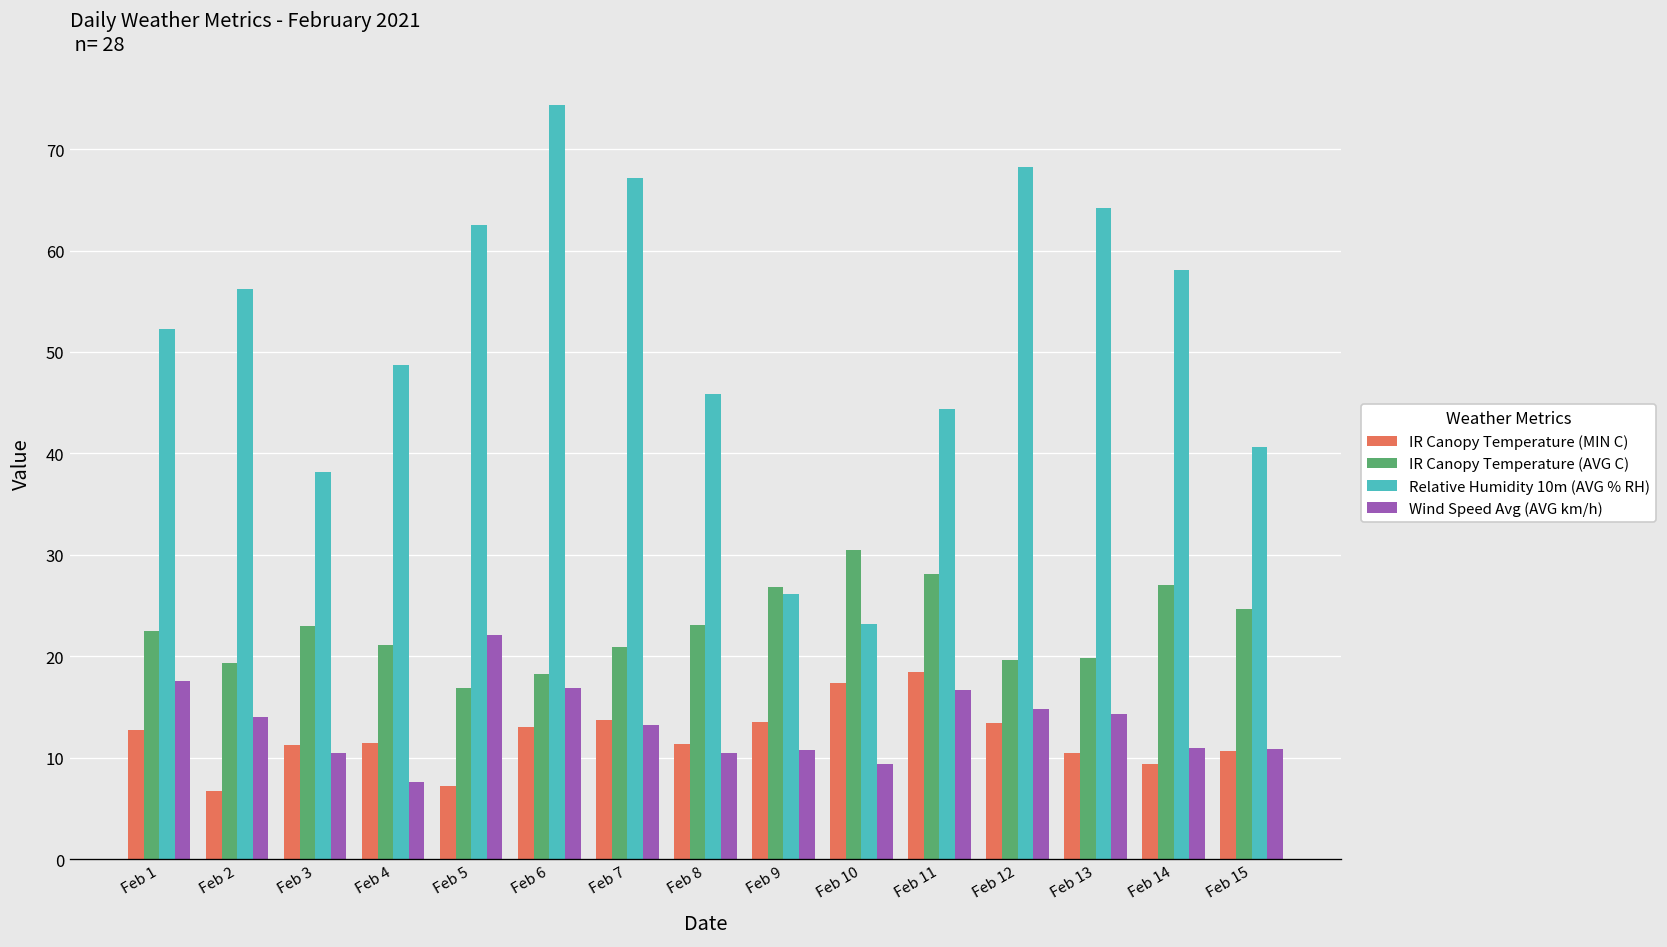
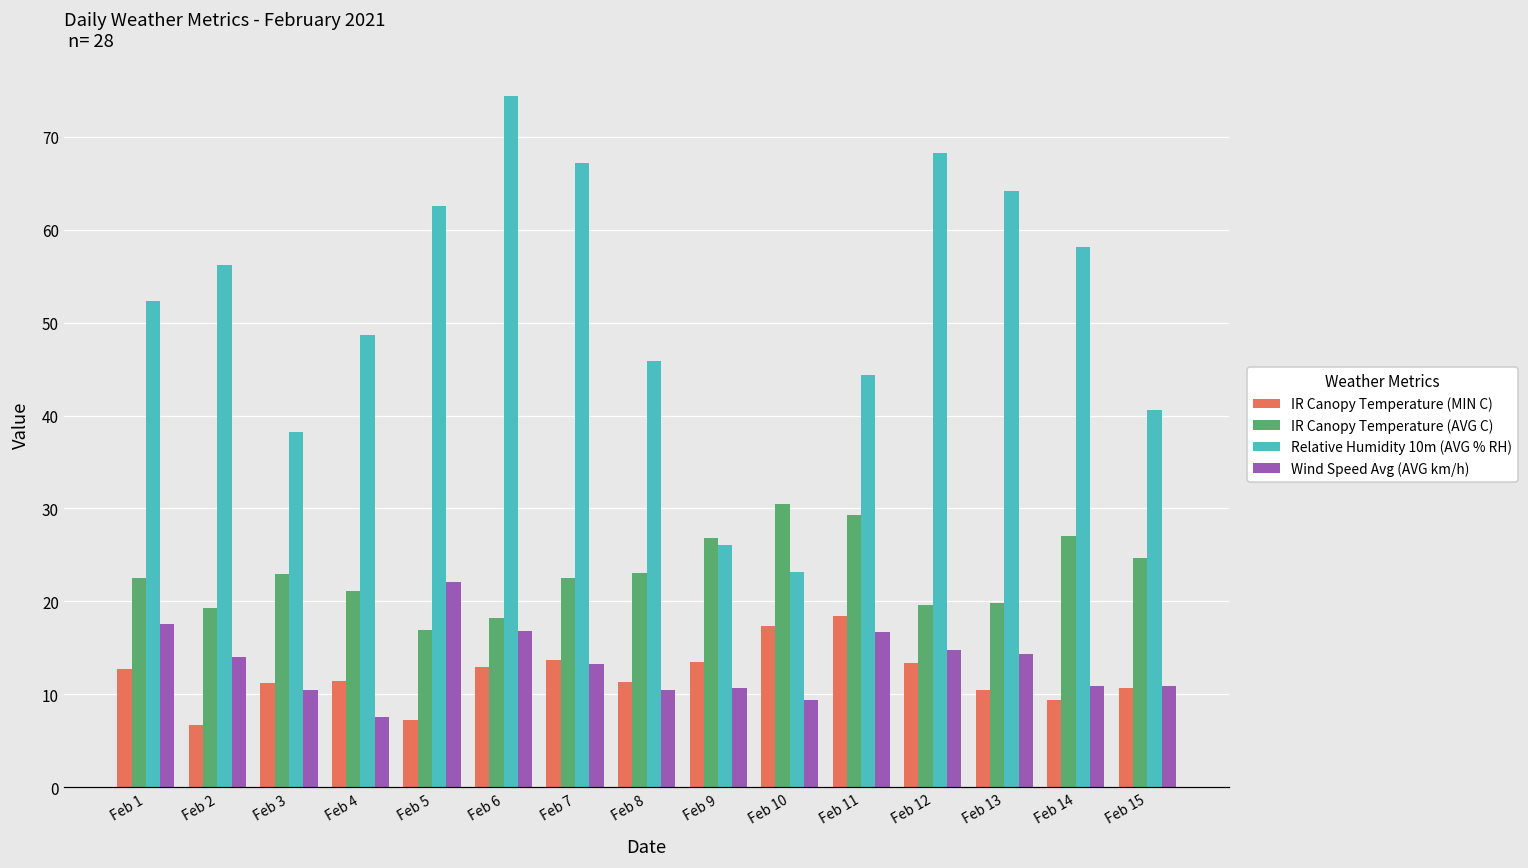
IR Canopy Temperature (AVG C), Feb 7: 21 -> 23
IR Canopy Temperature (AVG C), Feb 11: 28 -> 29
